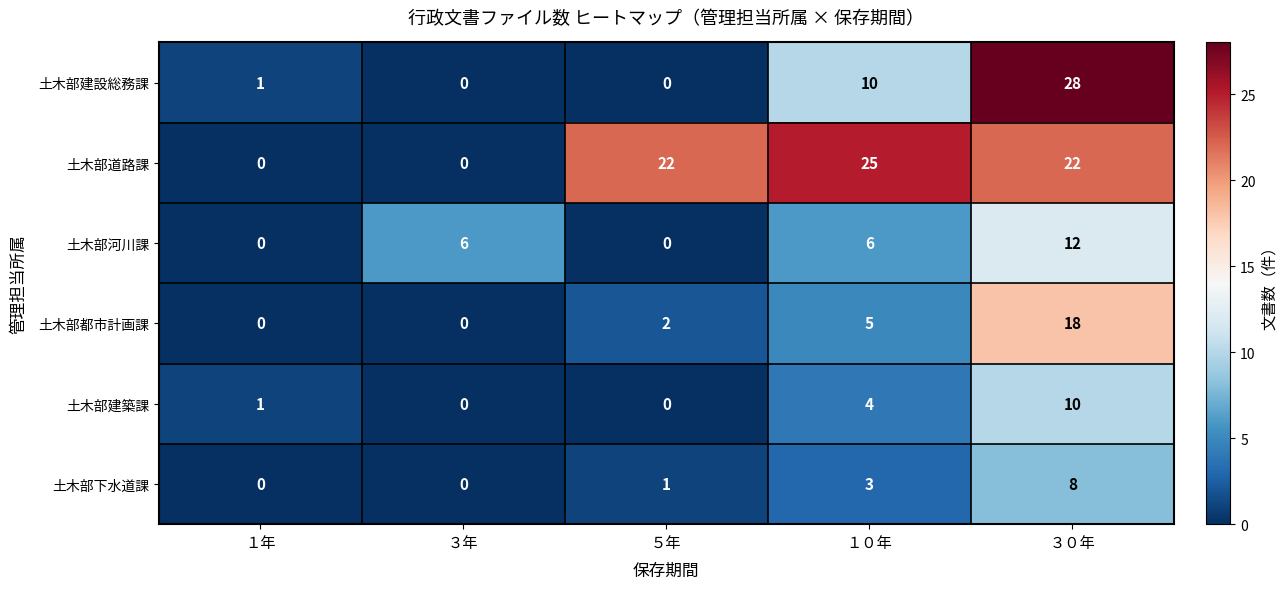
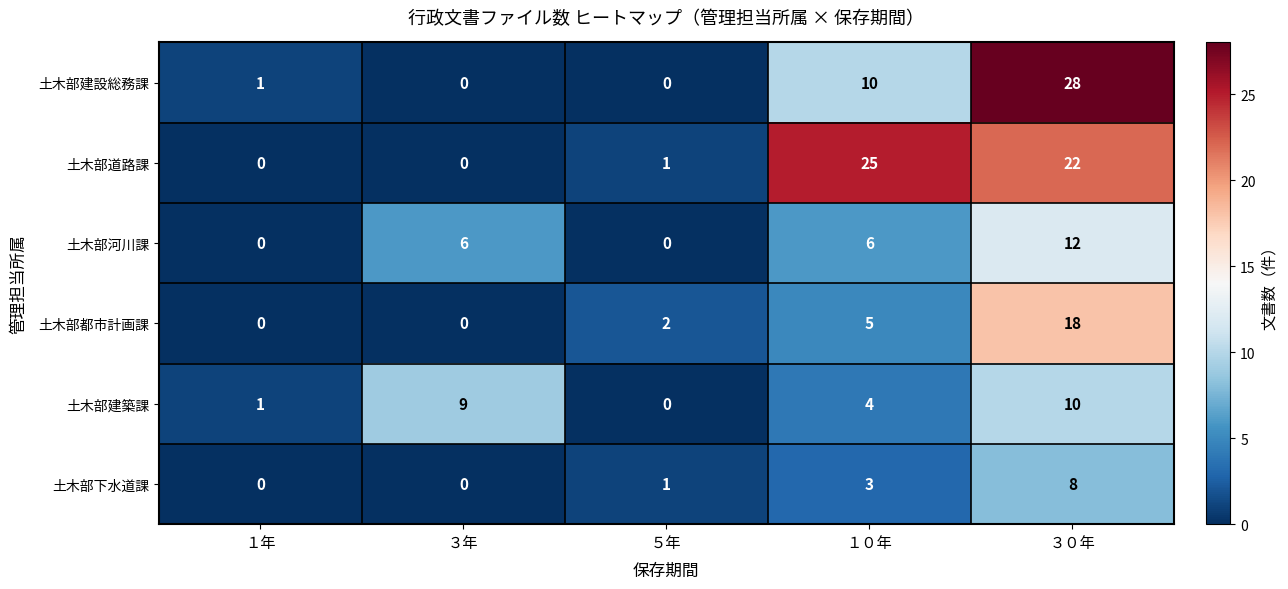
土木部道路課, ５年: 22 -> 1
土木部建築課, ３年: 0 -> 9
